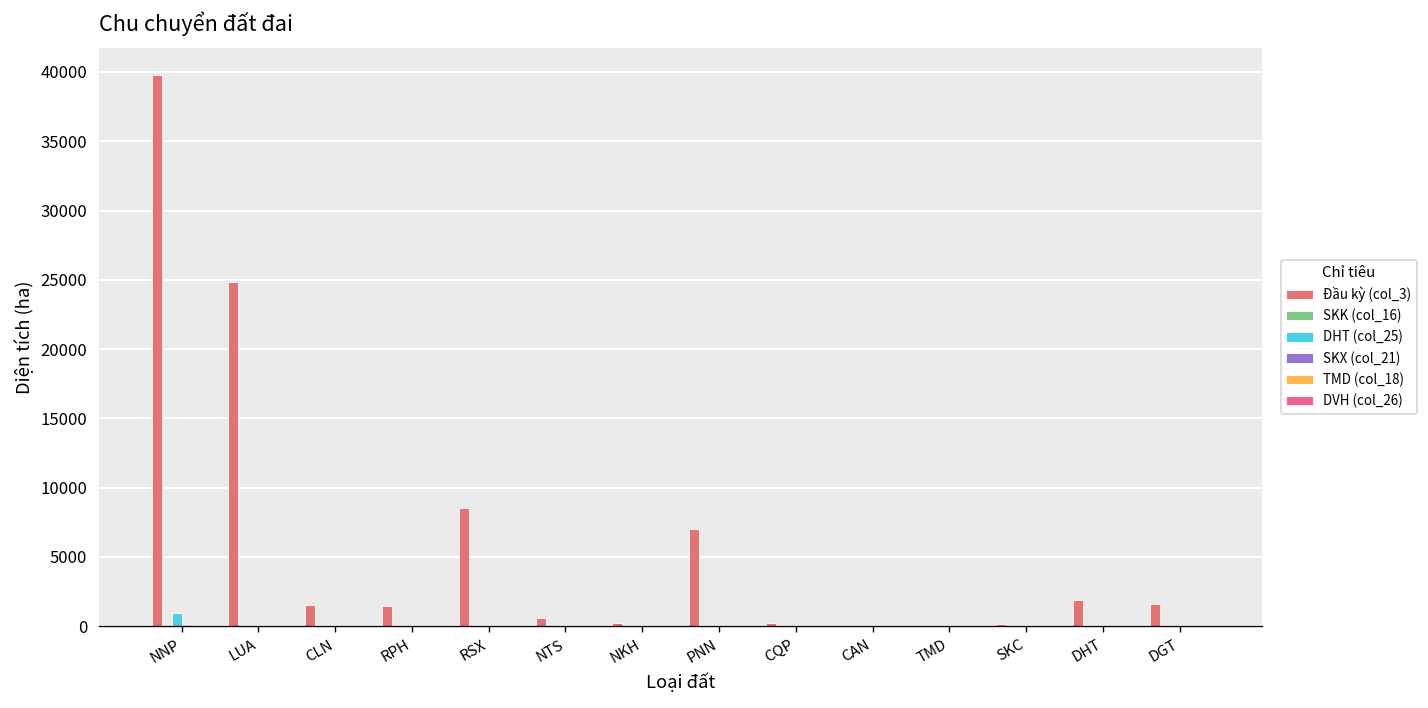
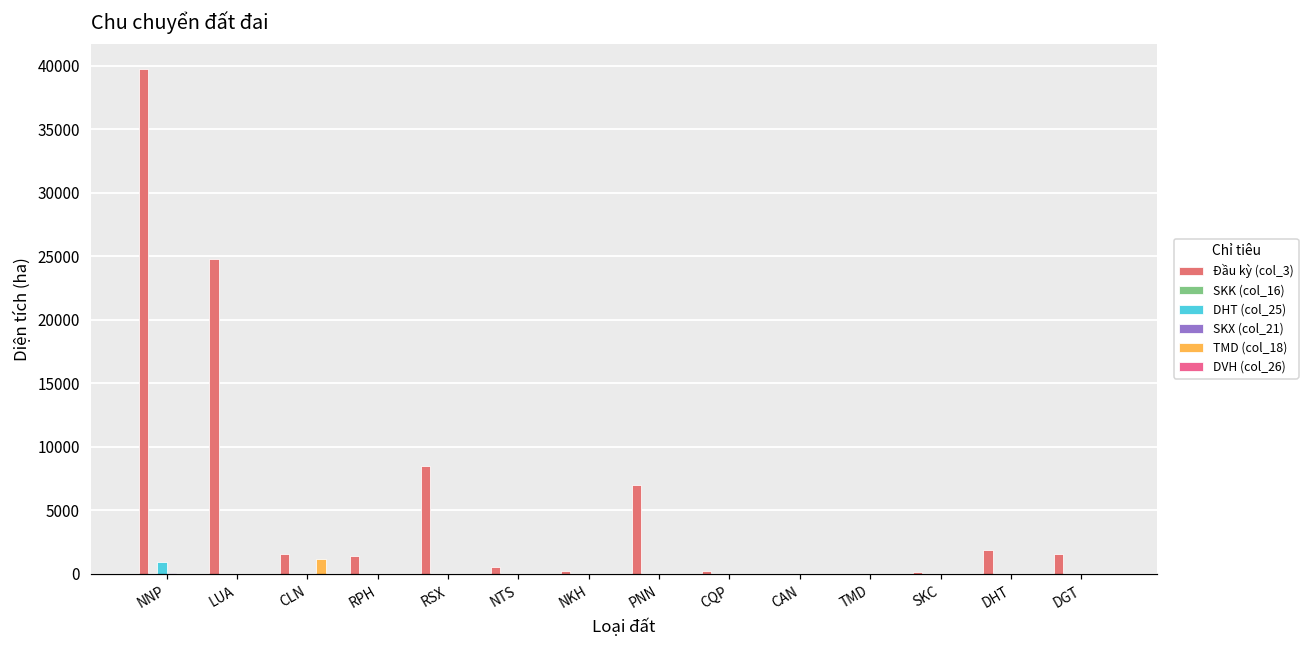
TMD (col_18), CLN: 0 -> 1200
